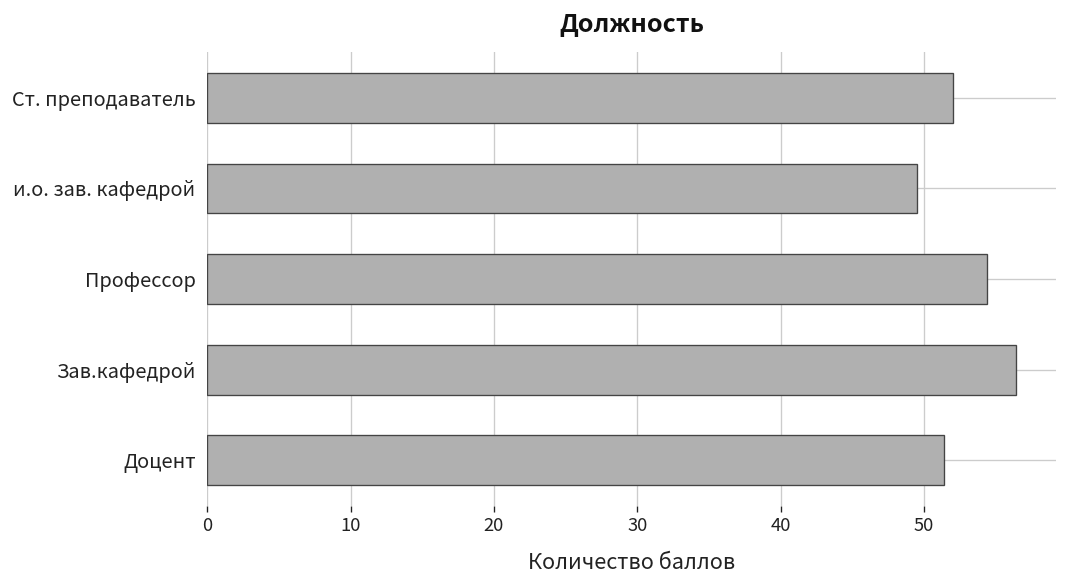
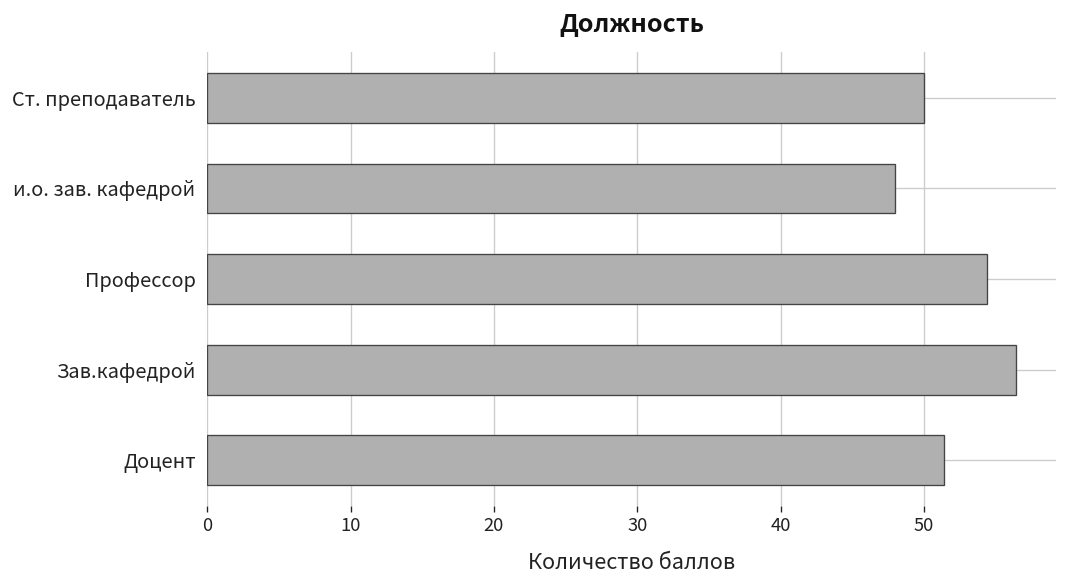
Ст. преподаватель: 52 -> 50
и.о. зав. кафедрой: 49.5 -> 48.0
